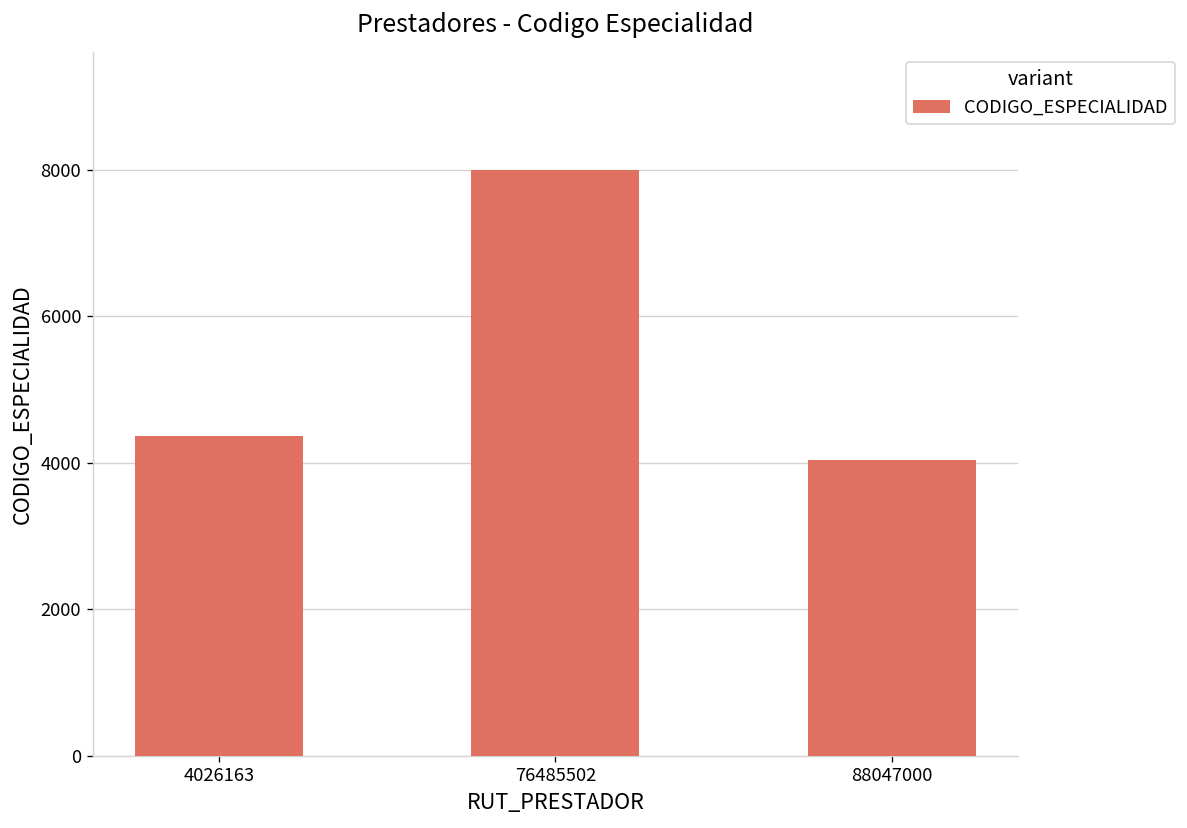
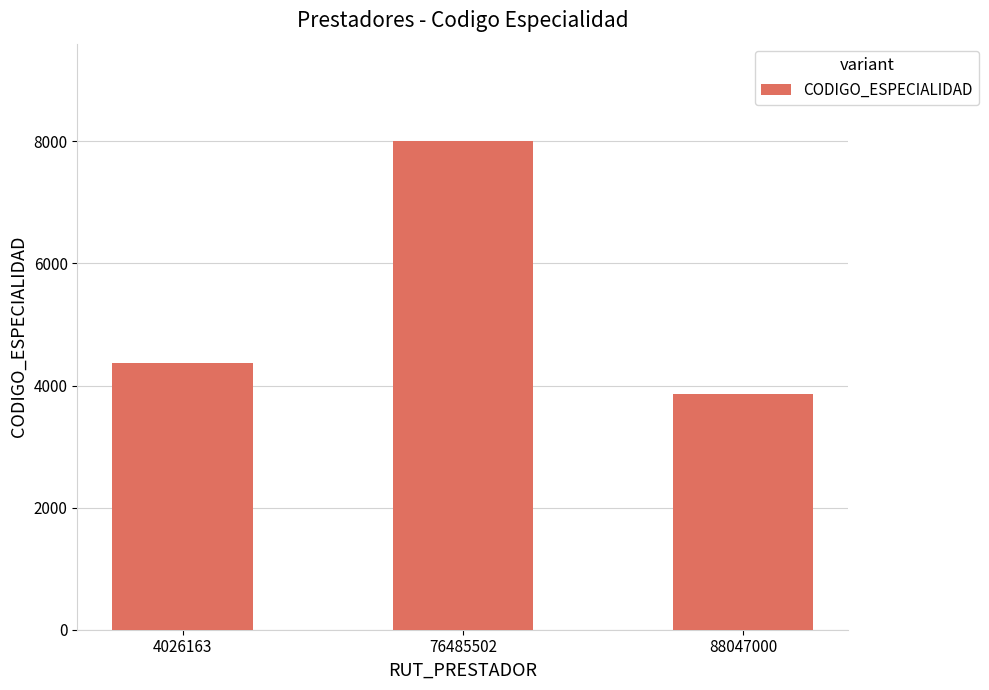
88047000: 4000 -> 3900
